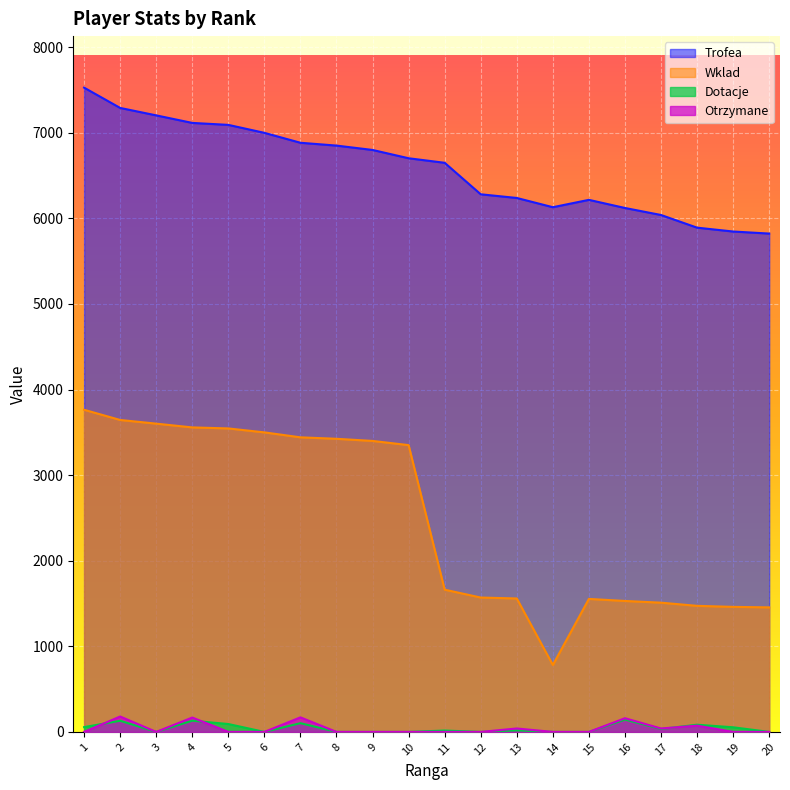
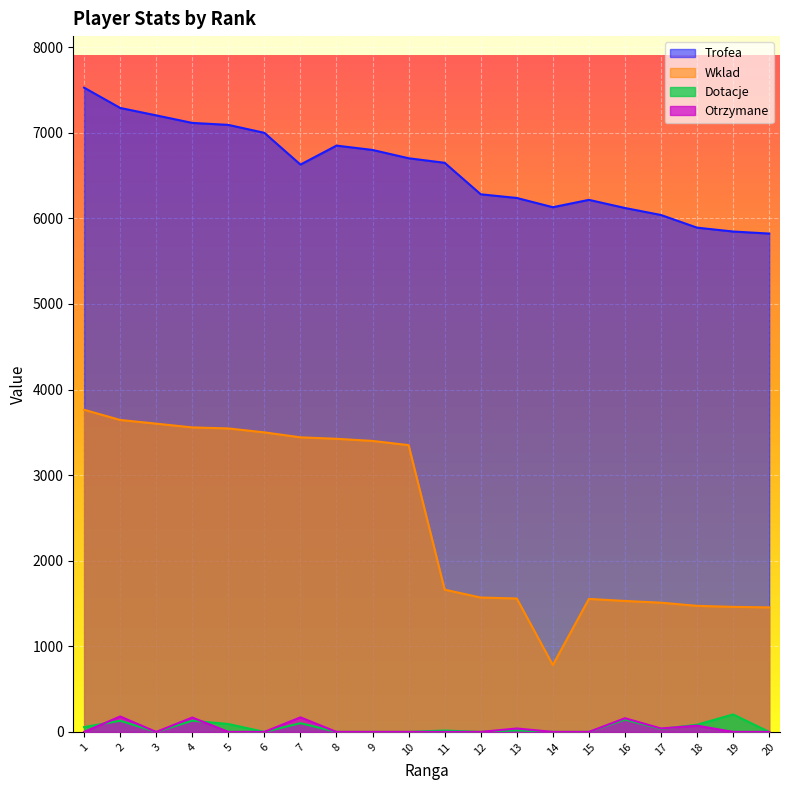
Trofea, 7: 6900 -> 6600
Dotacje, 19: 100 -> 200
